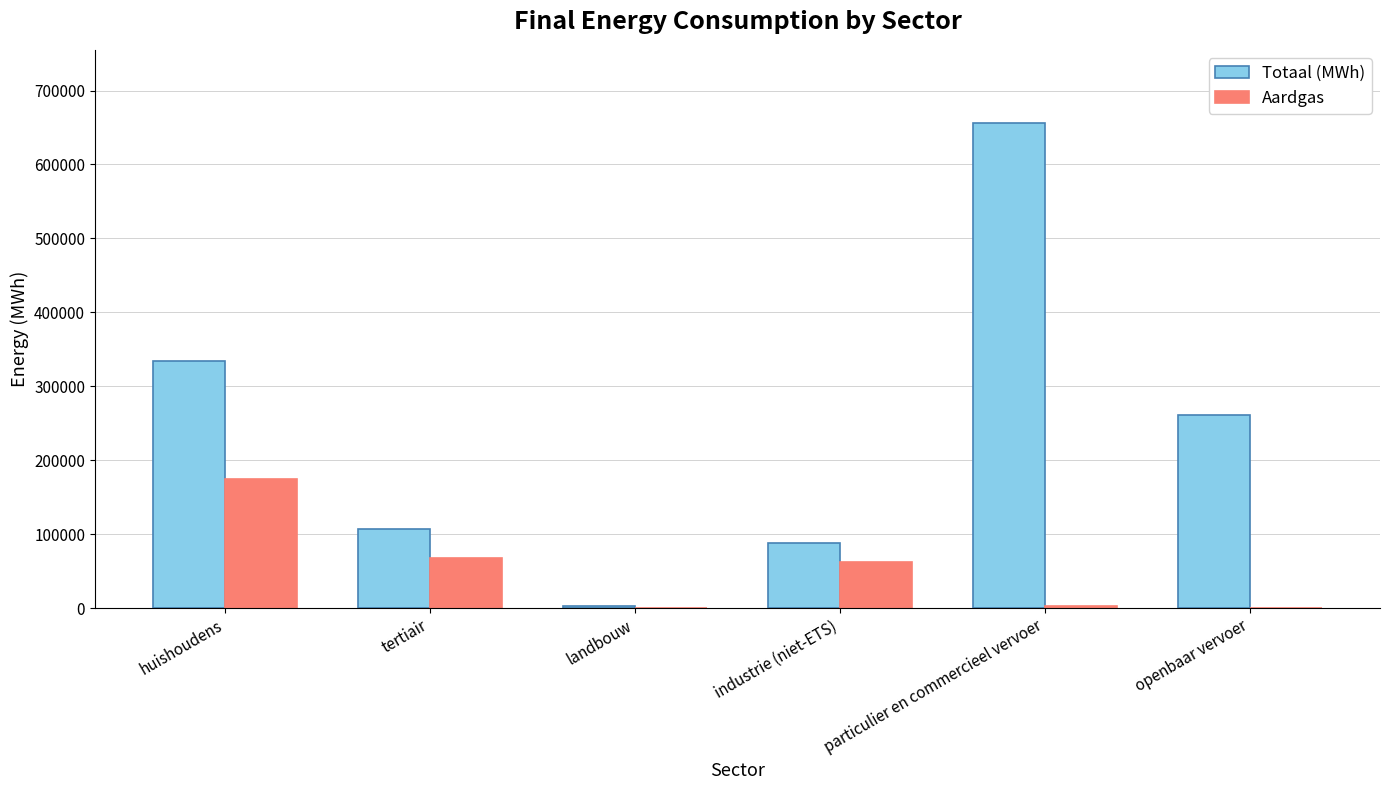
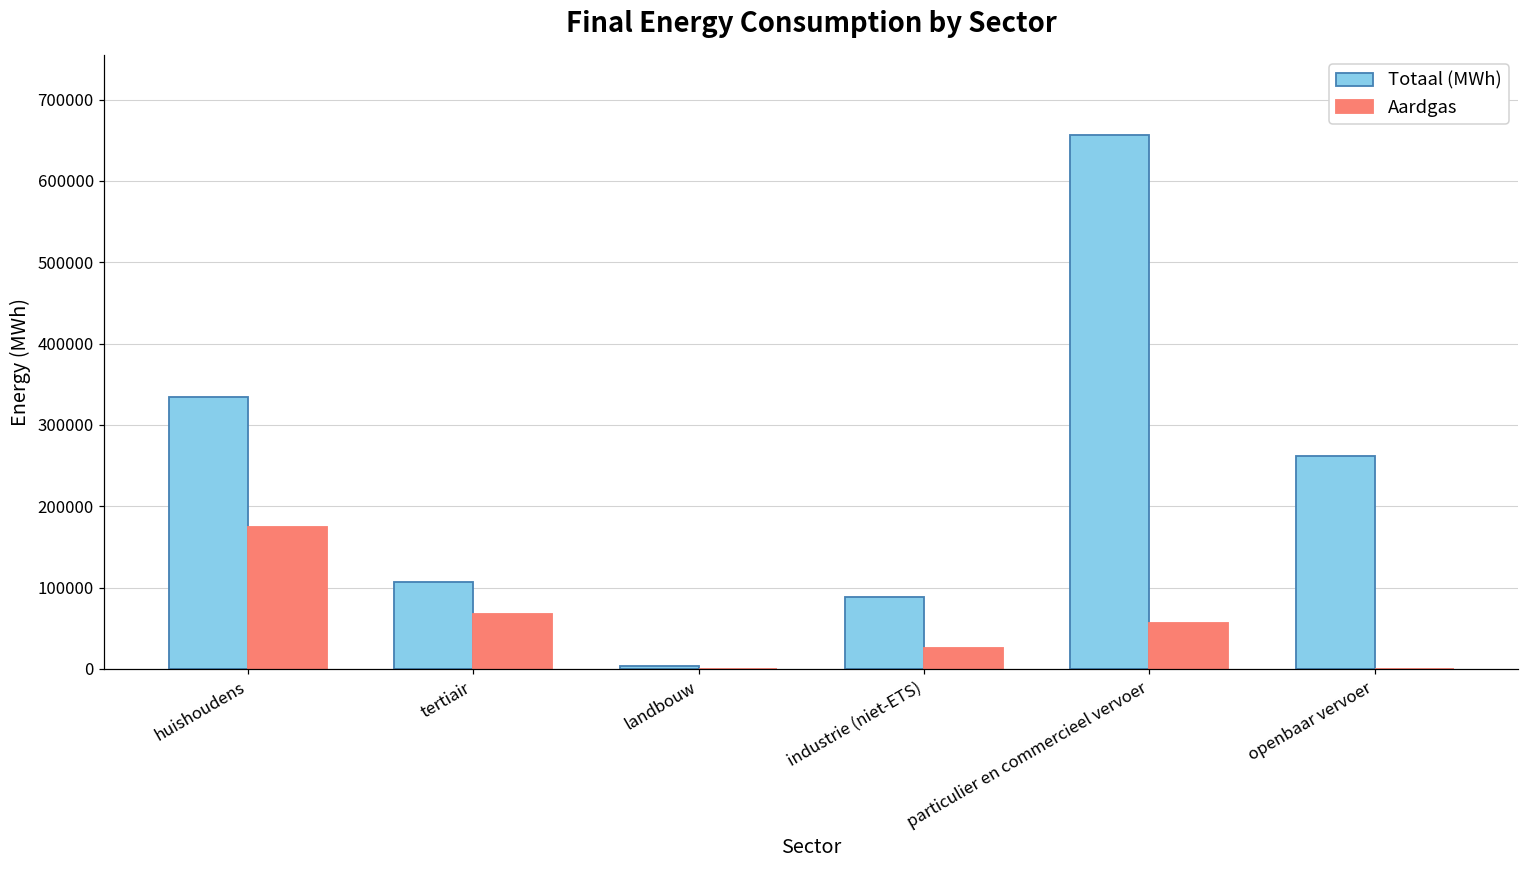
Aardgas, industrie (niet-ETS): 60000 -> 30000
Aardgas, particulier en commercieel vervoer: 0 -> 60000
